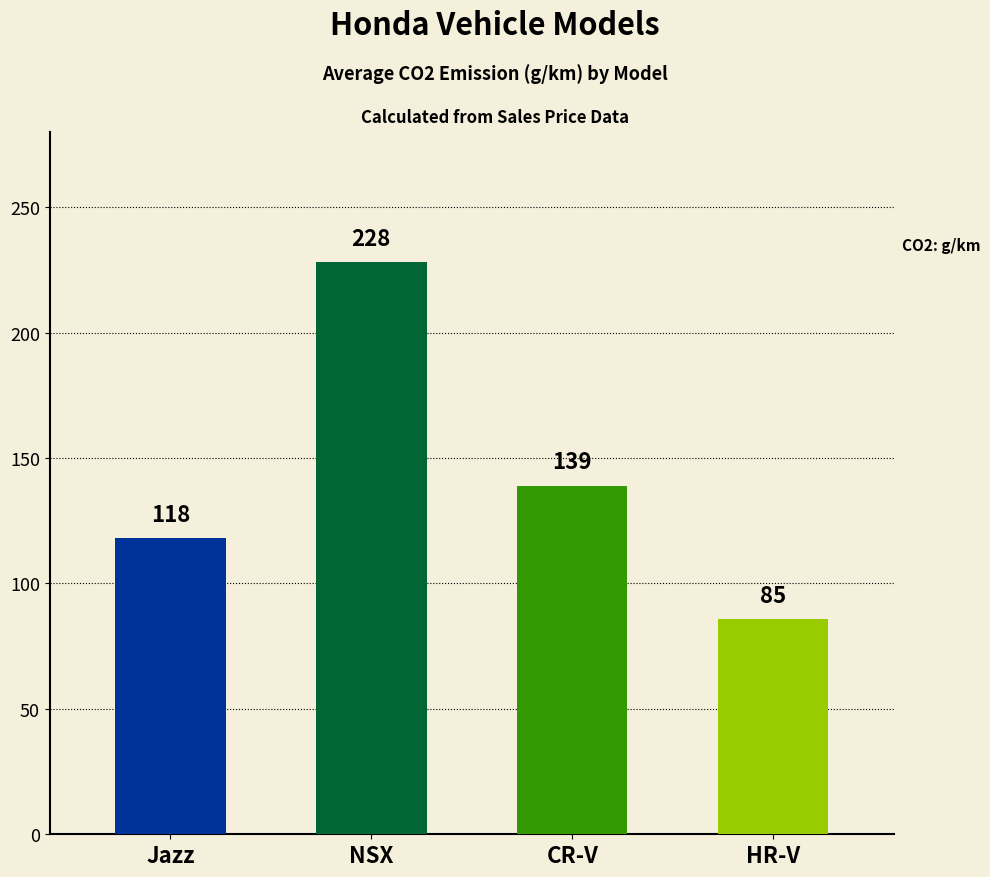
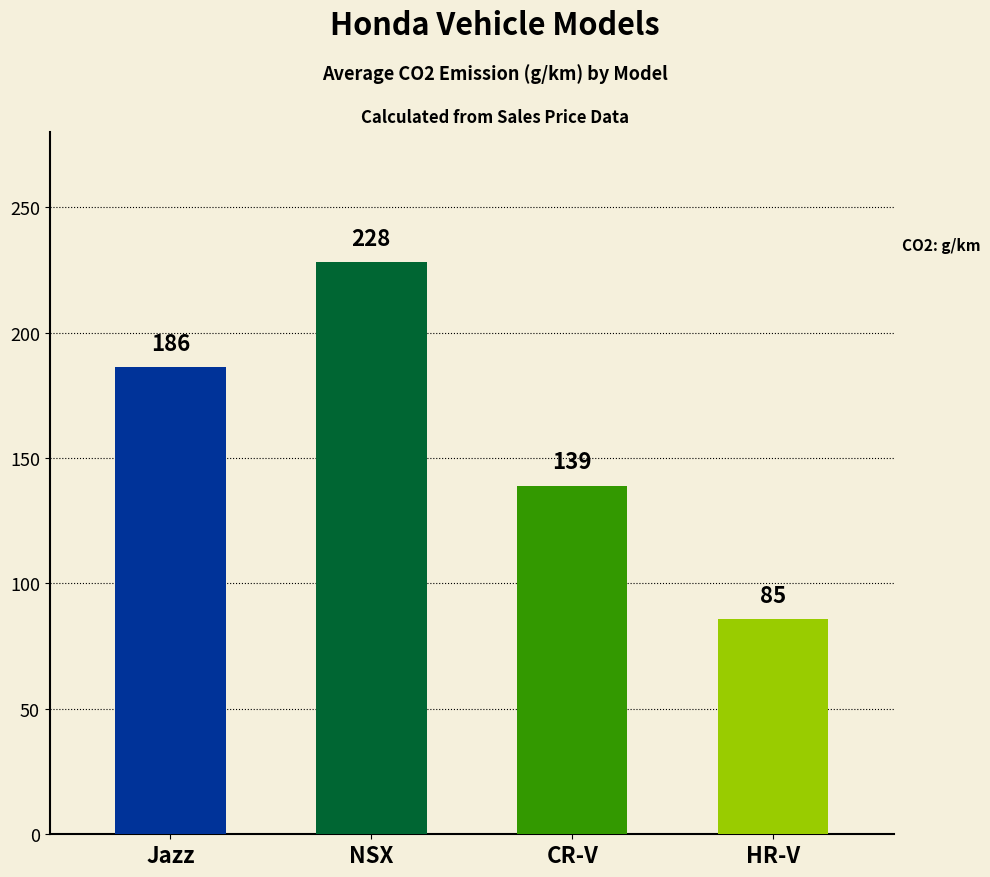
Jazz: 118 -> 186
